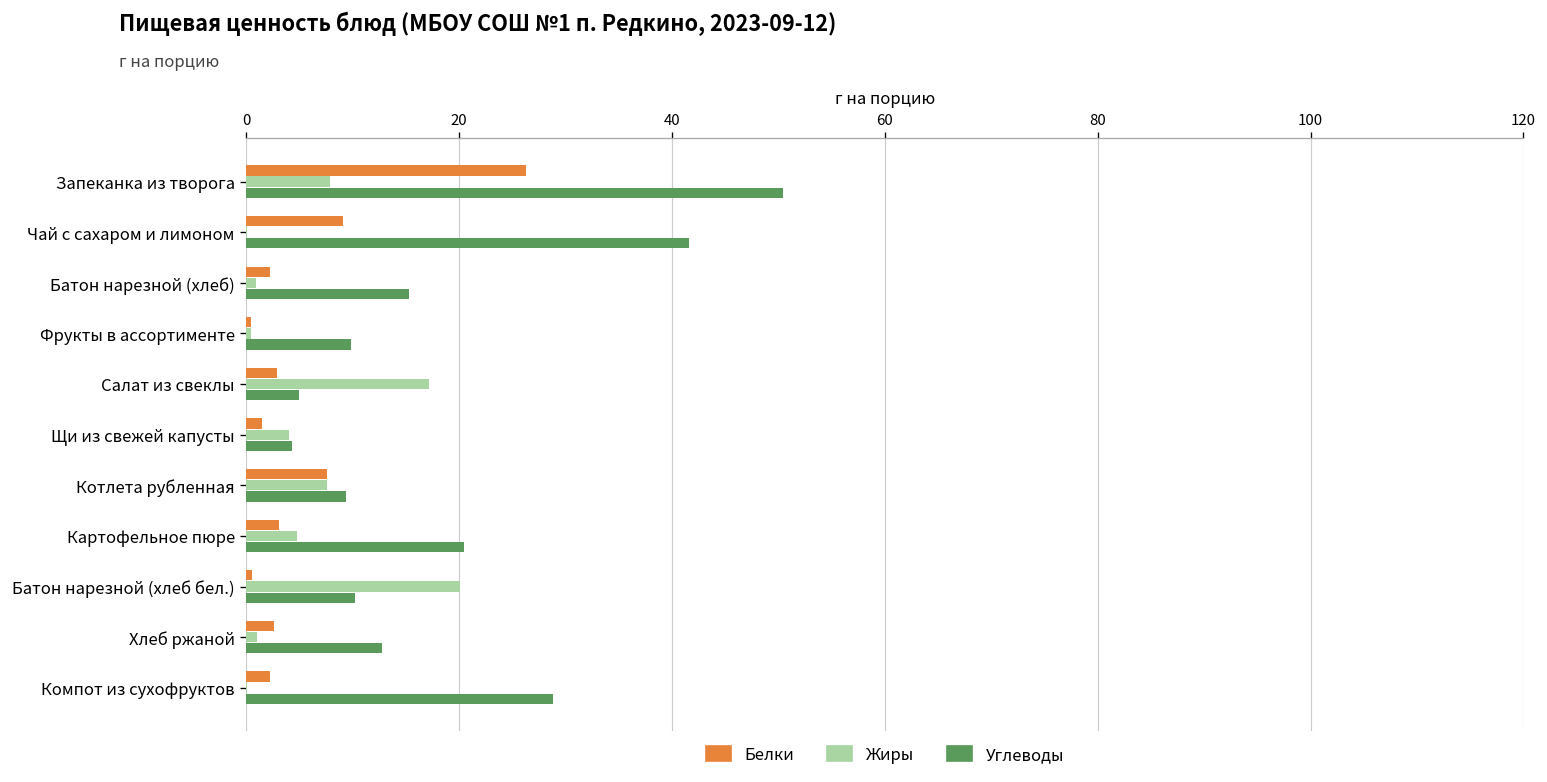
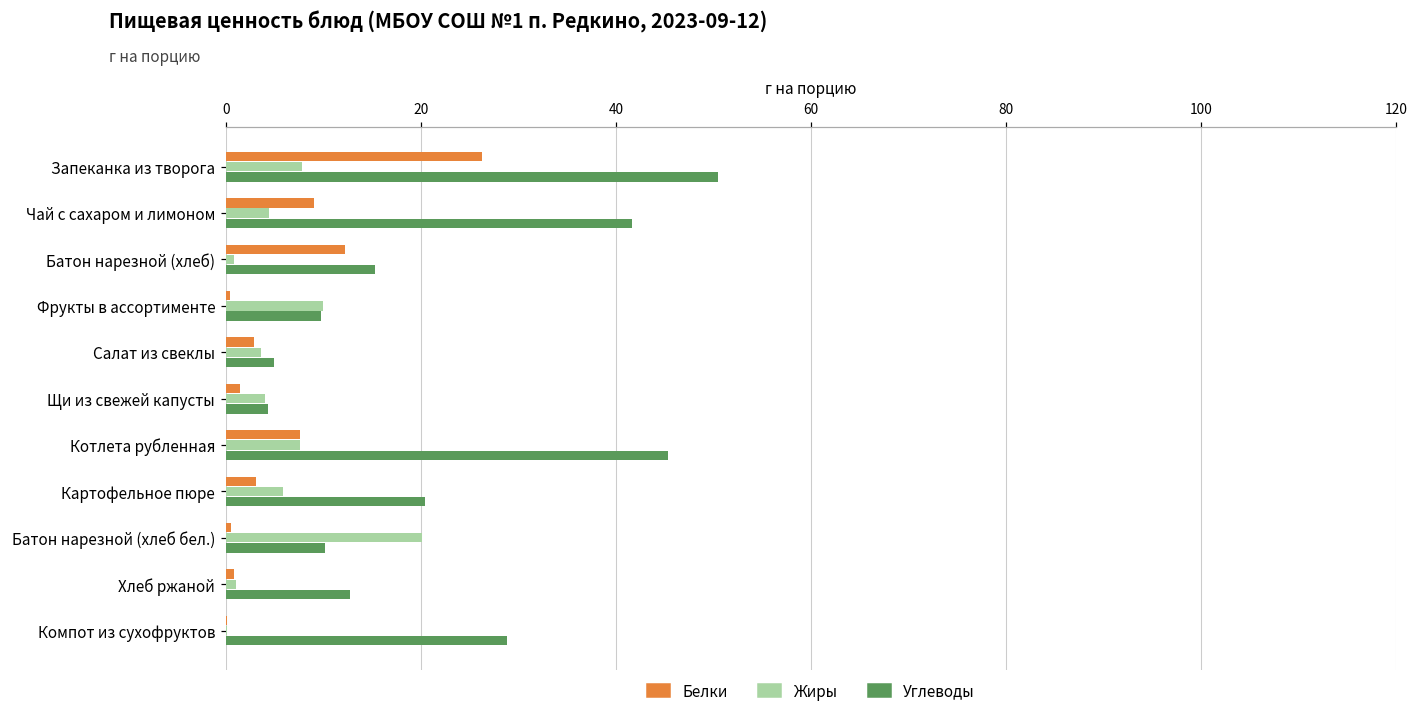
Жиры, Чай с сахаром и лимоном: 0 -> 4
Белки, Батон нарезной (хлеб): 2 -> 12
Жиры, Фрукты в ассортименте: 0 -> 10
Жиры, Салат из свеклы: 17 -> 4
Углеводы, Котлета рубленная: 9 -> 45
Жиры, Картофельное пюре: 5 -> 6
Белки, Хлеб ржаной: 3 -> 1
Белки, Компот из сухофруктов: 2 -> 0
